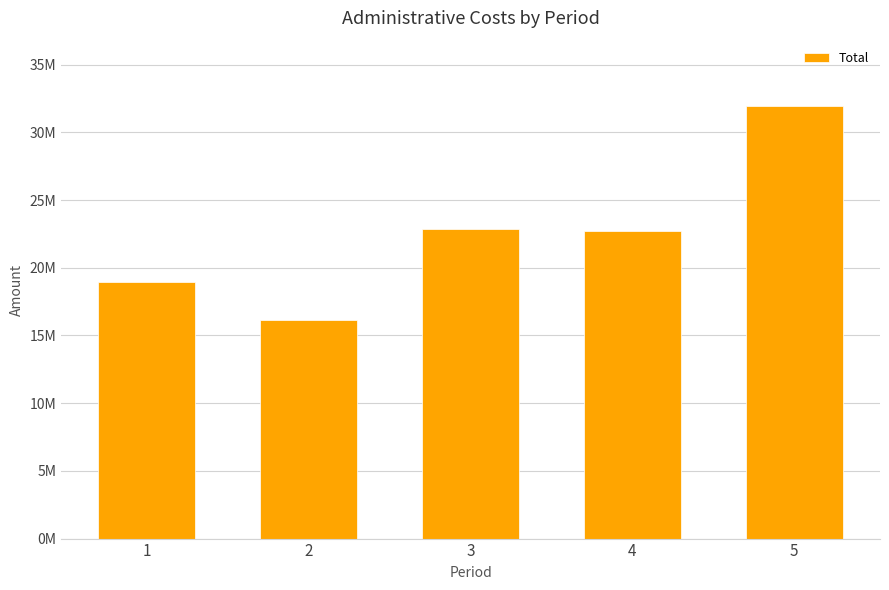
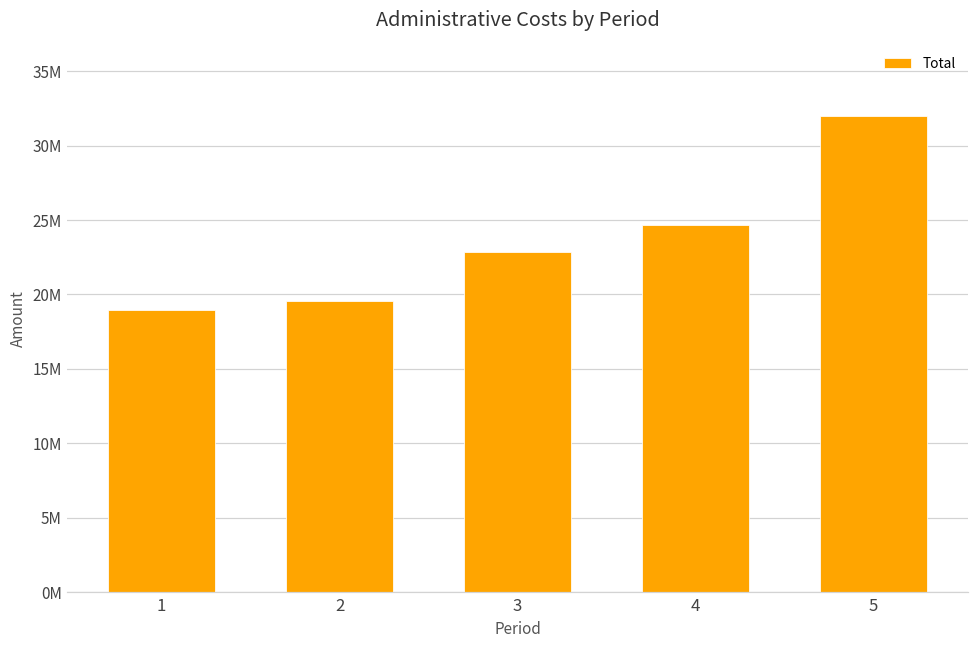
2: 16100000 -> 19600000
4: 22700000 -> 24600000
